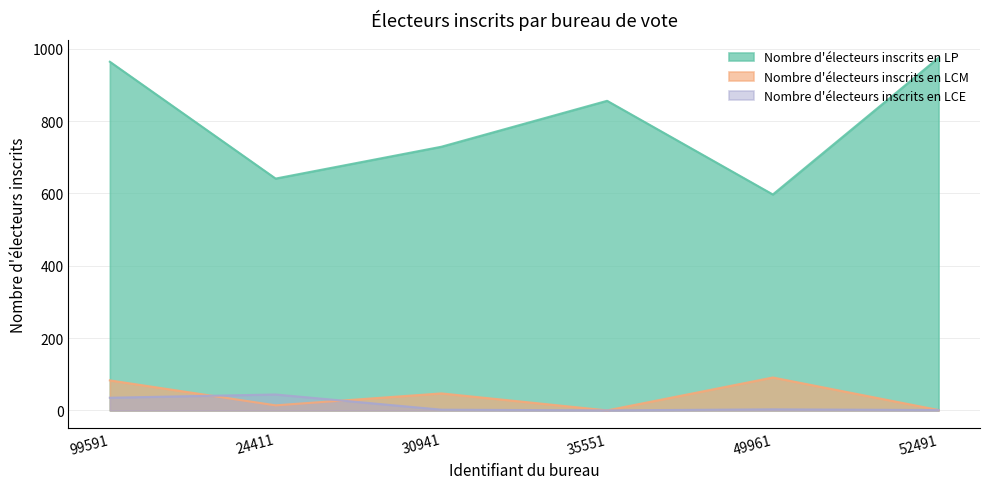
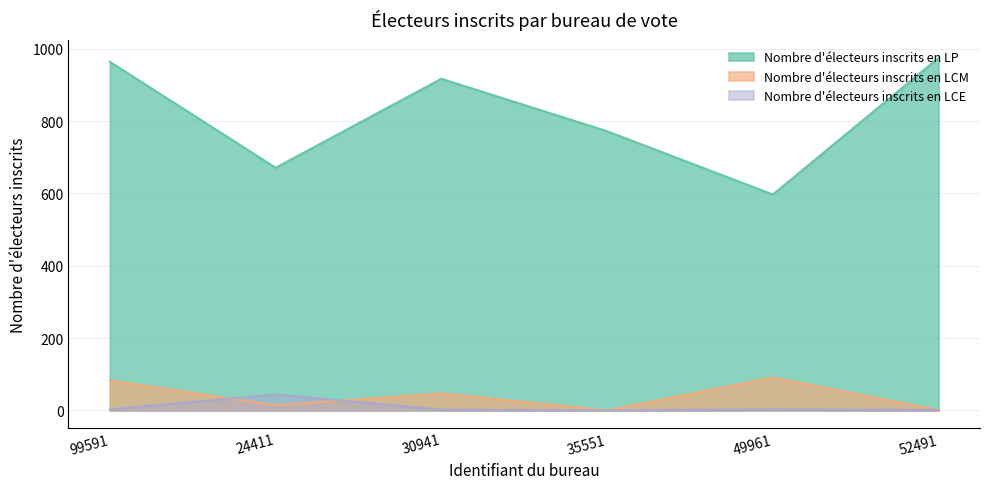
Nombre d'électeurs inscrits en LCE, 99591: 40 -> 0
Nombre d'électeurs inscrits en LP, 24411: 640 -> 670
Nombre d'électeurs inscrits en LP, 30941: 730 -> 920
Nombre d'électeurs inscrits en LP, 35551: 860 -> 770
